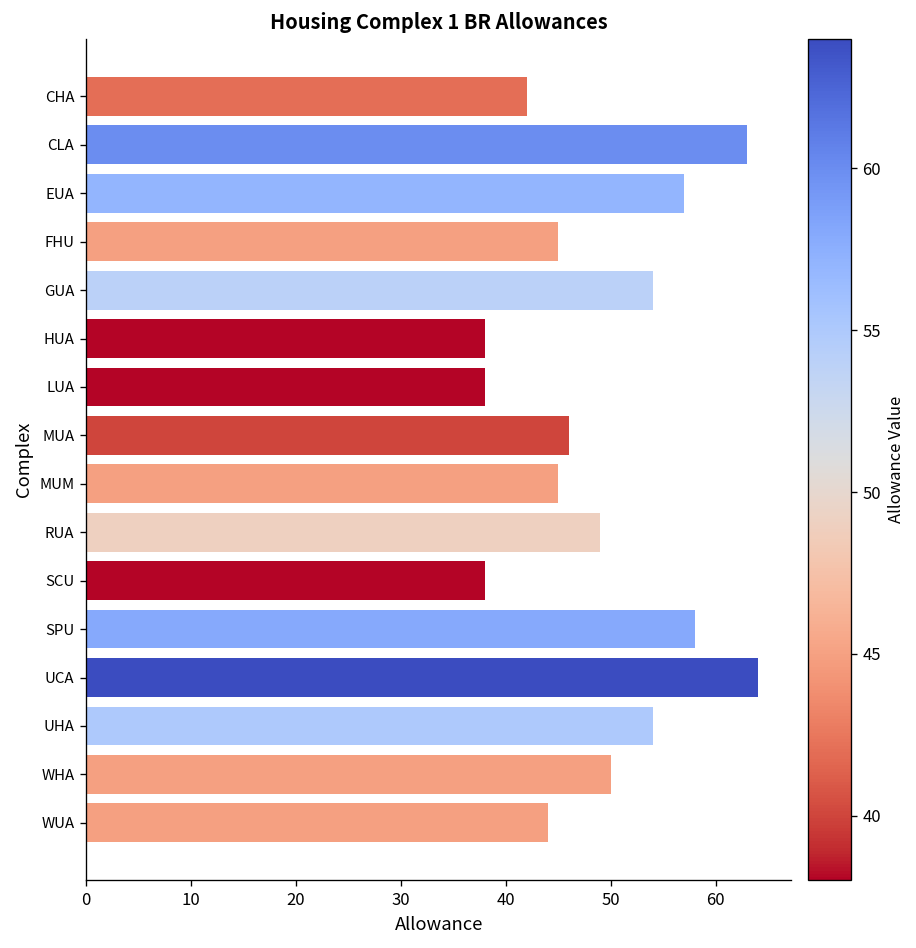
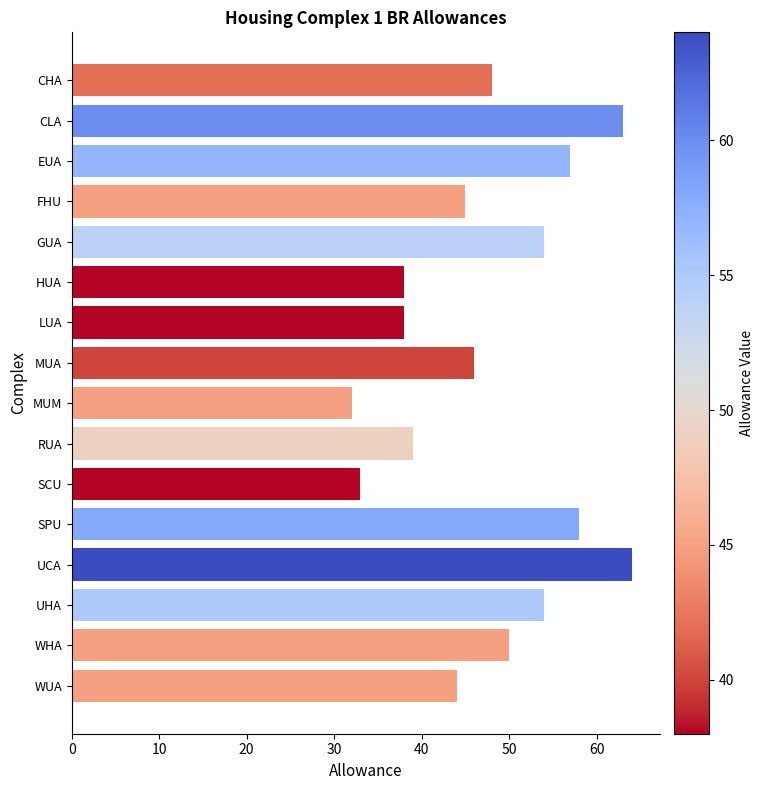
CHA: 42 -> 48
MUM: 45 -> 32
RUA: 49 -> 39
SCU: 38 -> 33
